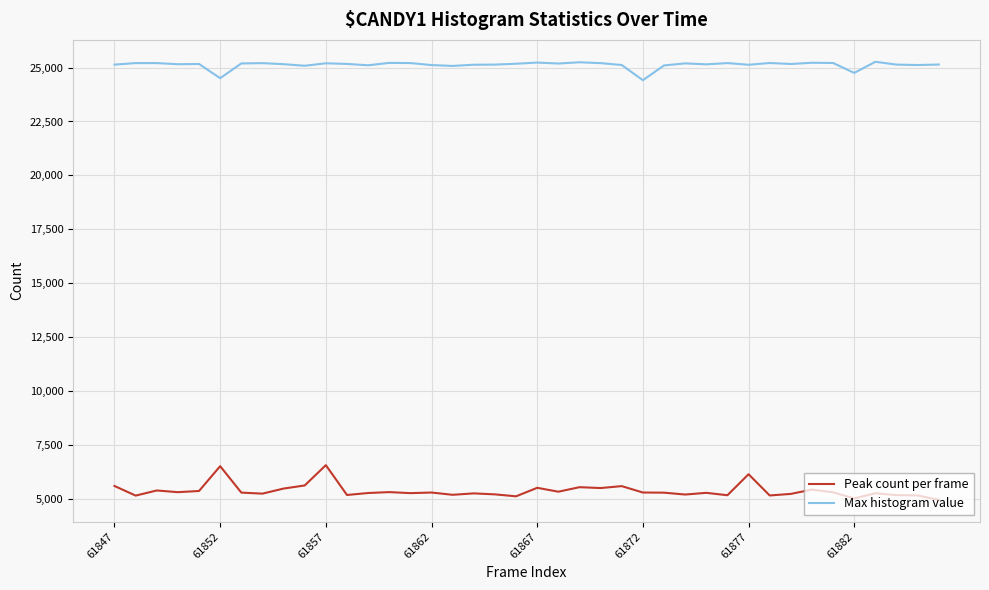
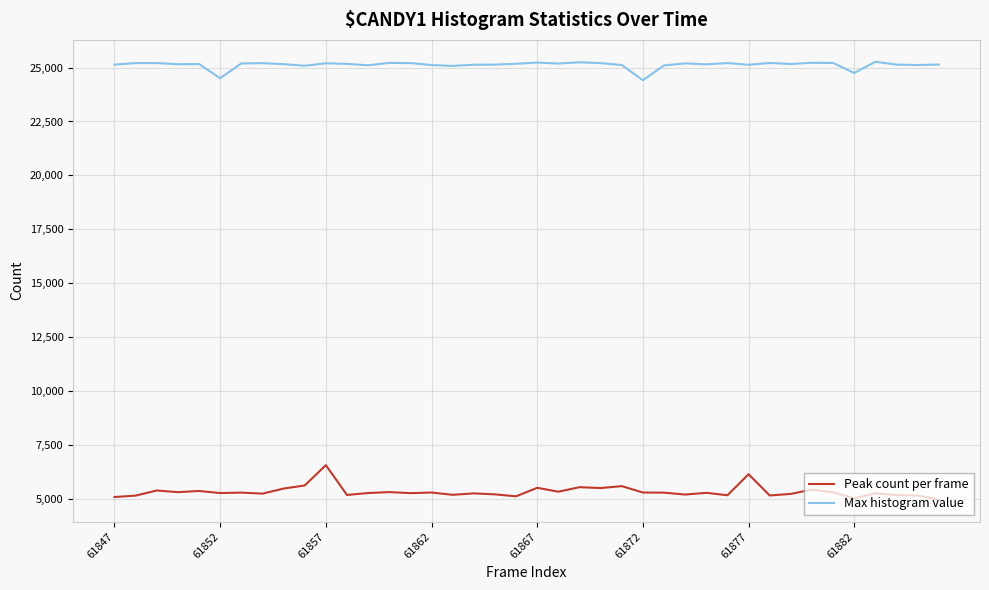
Peak count per frame, 61847: 5,600 -> 5,100
Peak count per frame, 61852: 6,500 -> 5,300
